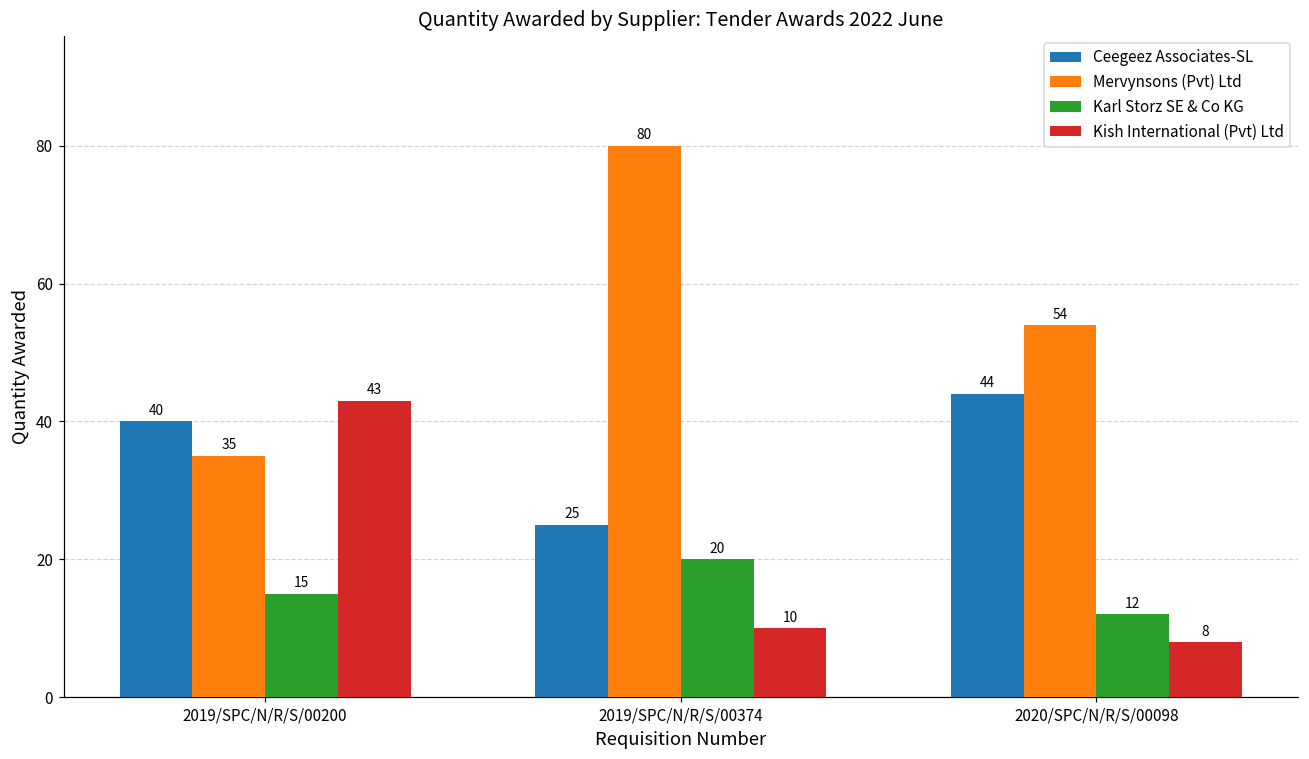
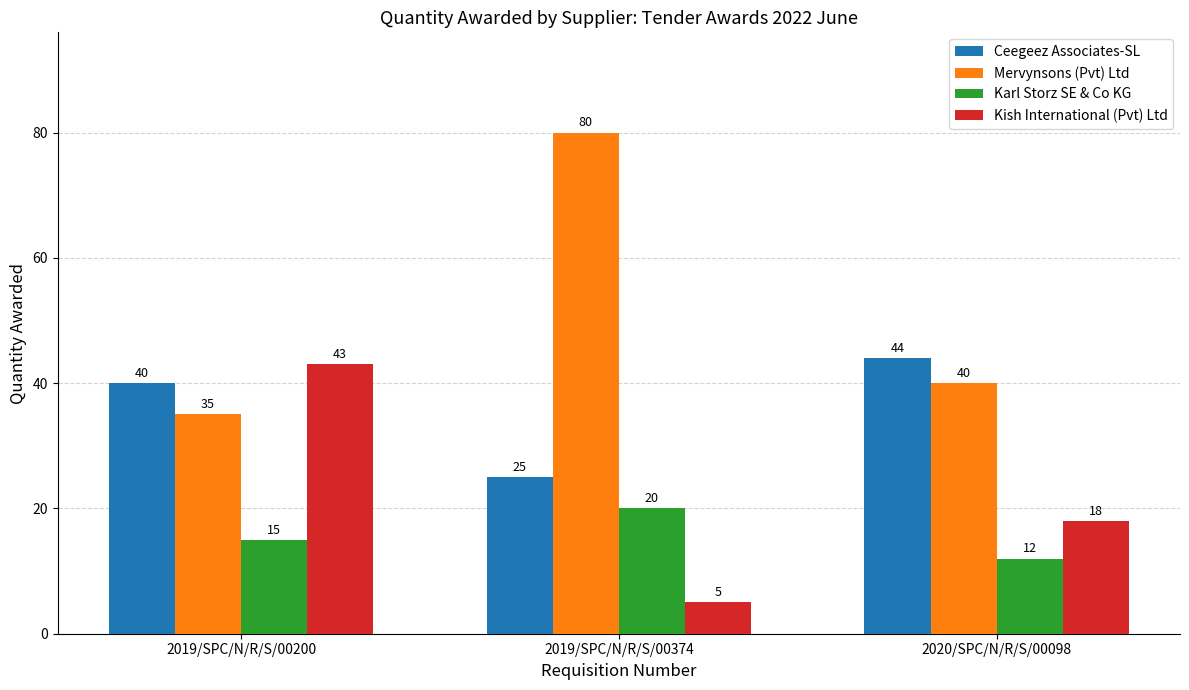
Kish International (Pvt) Ltd, 2019/SPC/N/R/S/00374: 10 -> 5
Mervynsons (Pvt) Ltd, 2020/SPC/N/R/S/00098: 54 -> 40
Kish International (Pvt) Ltd, 2020/SPC/N/R/S/00098: 8 -> 18
